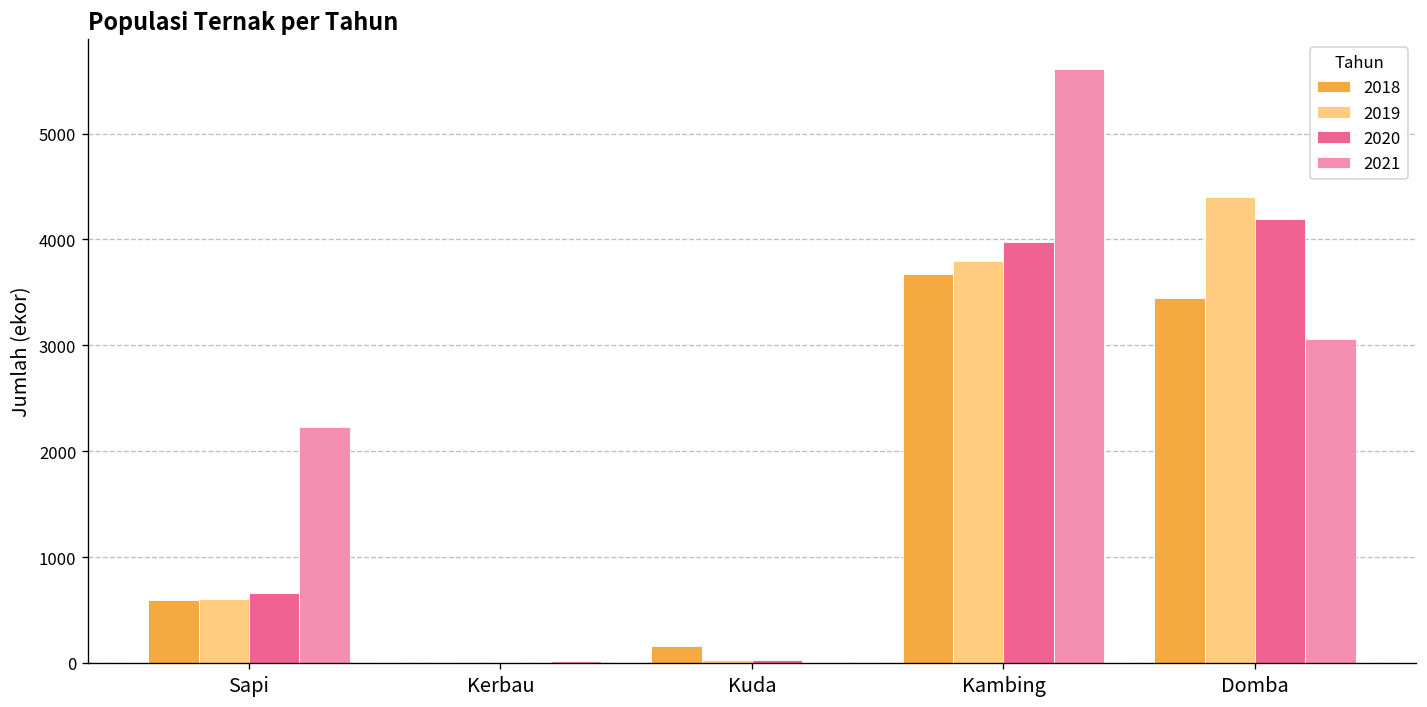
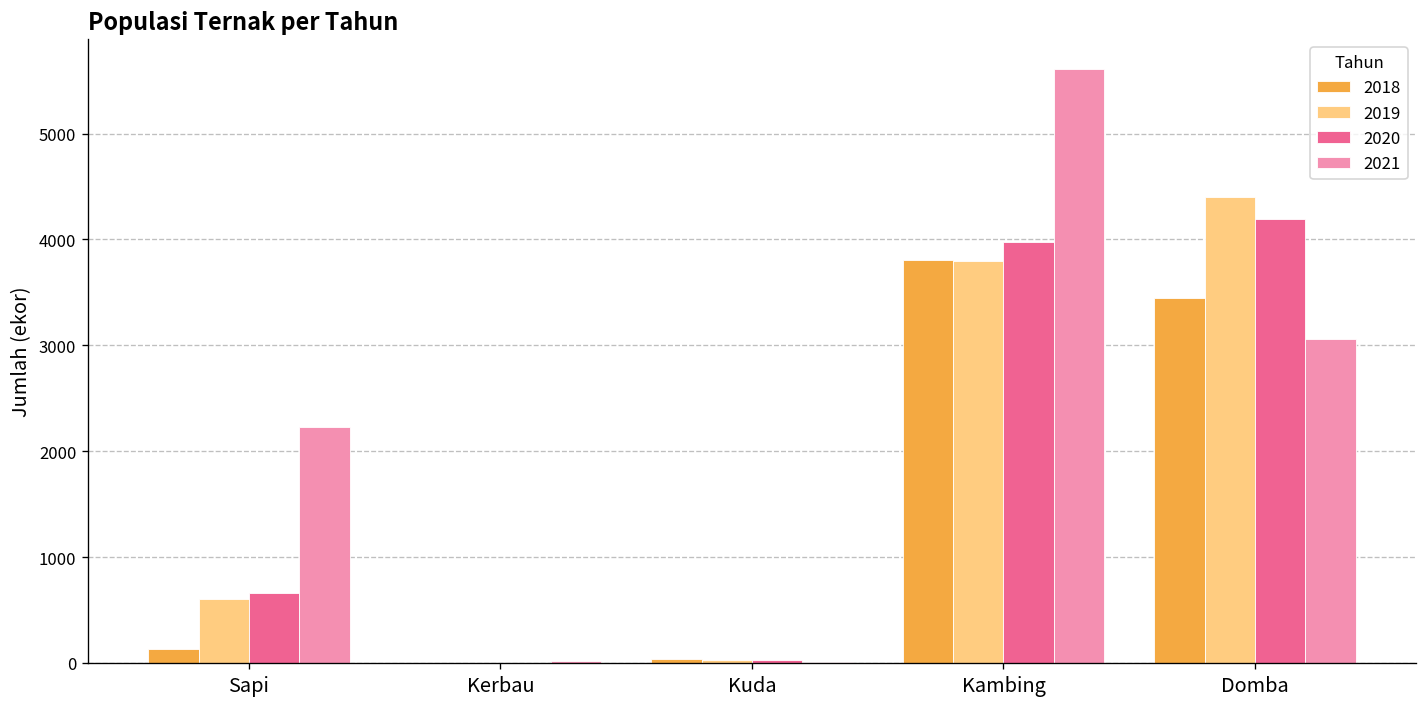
2018, Sapi: 600 -> 100
2018, Kuda: 200 -> 0
2018, Kambing: 3700 -> 3800
